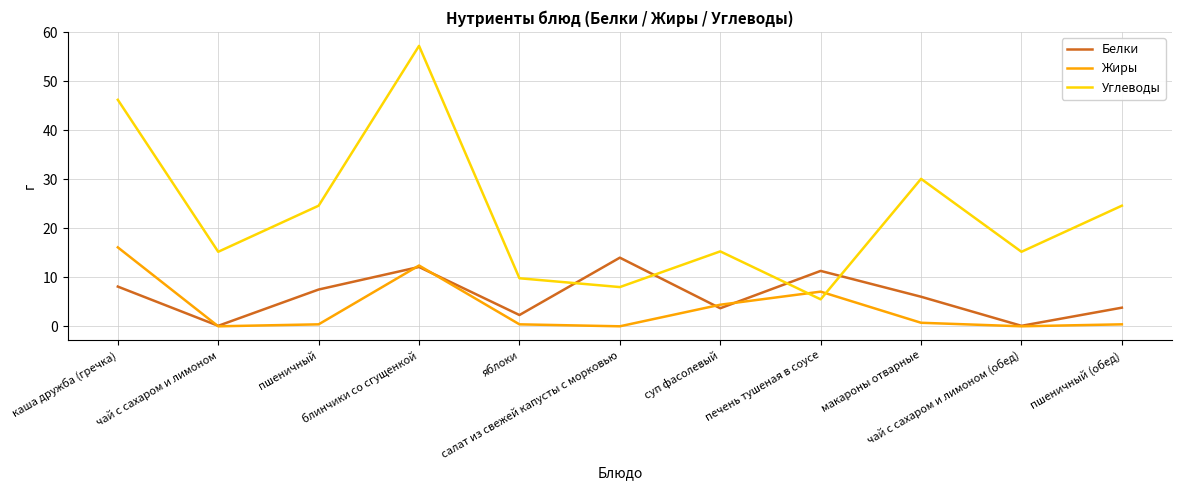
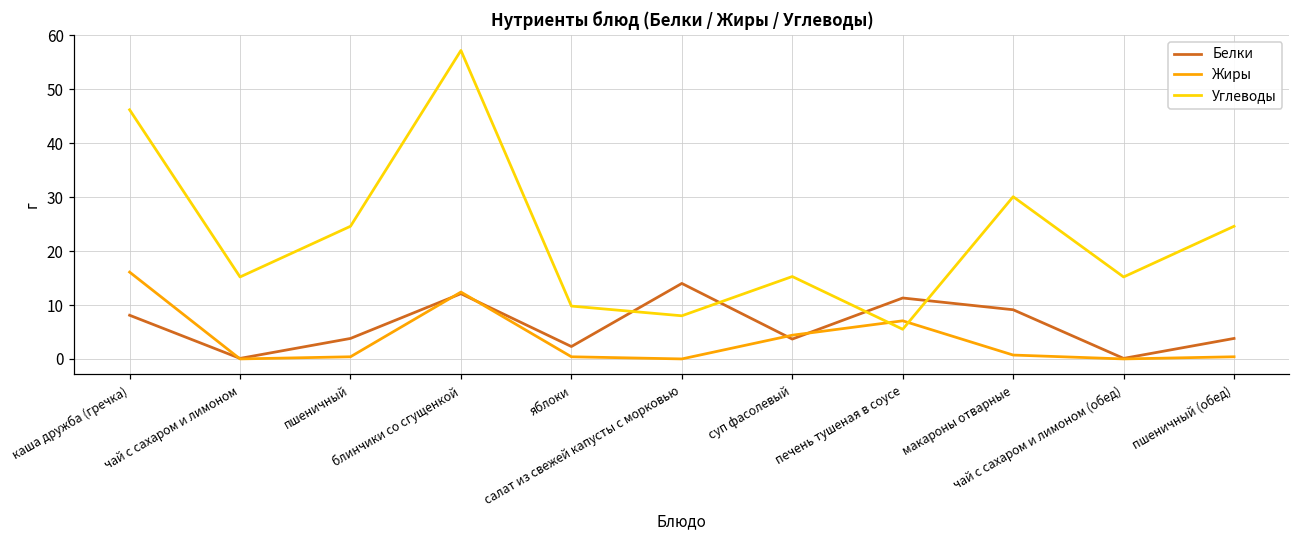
Белки, пшеничный: 8 -> 4
Белки, макароны отварные: 6 -> 9
